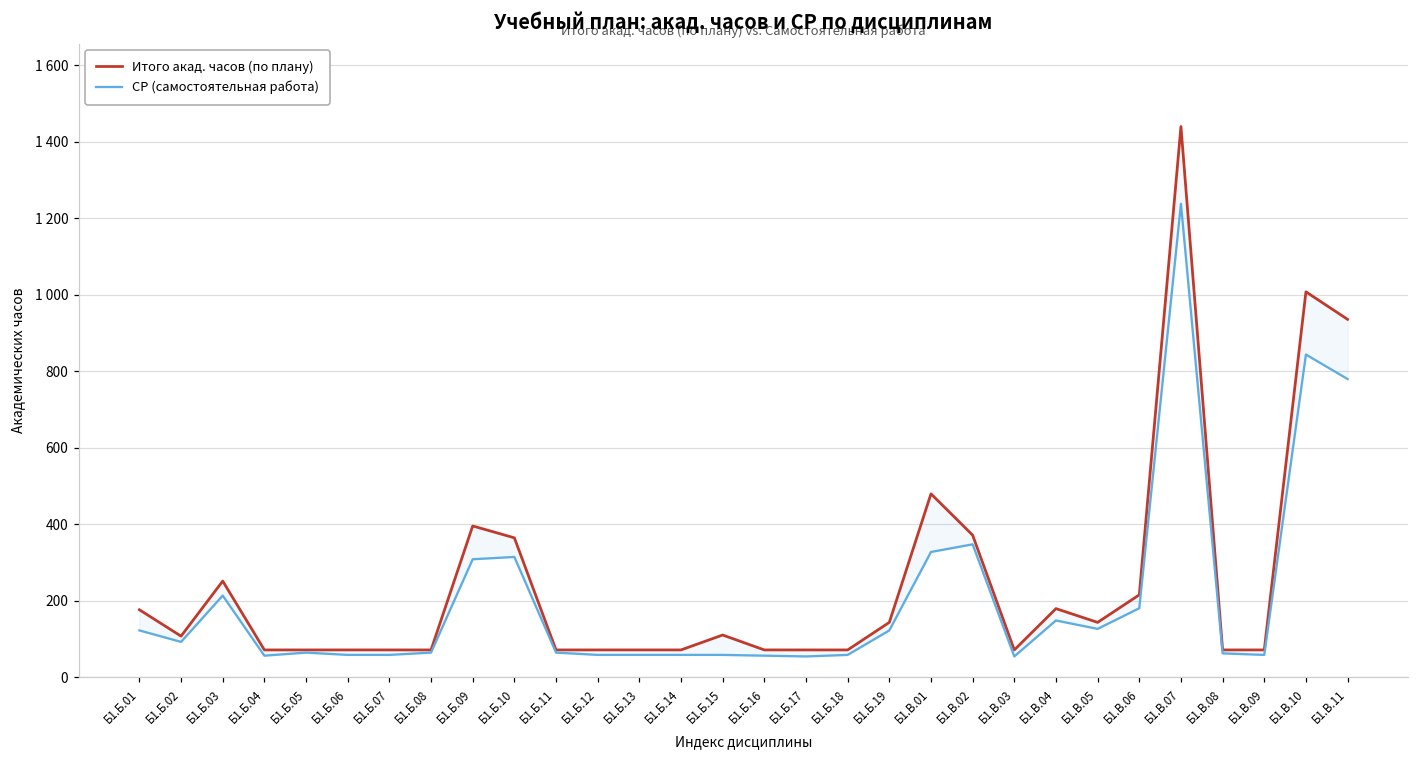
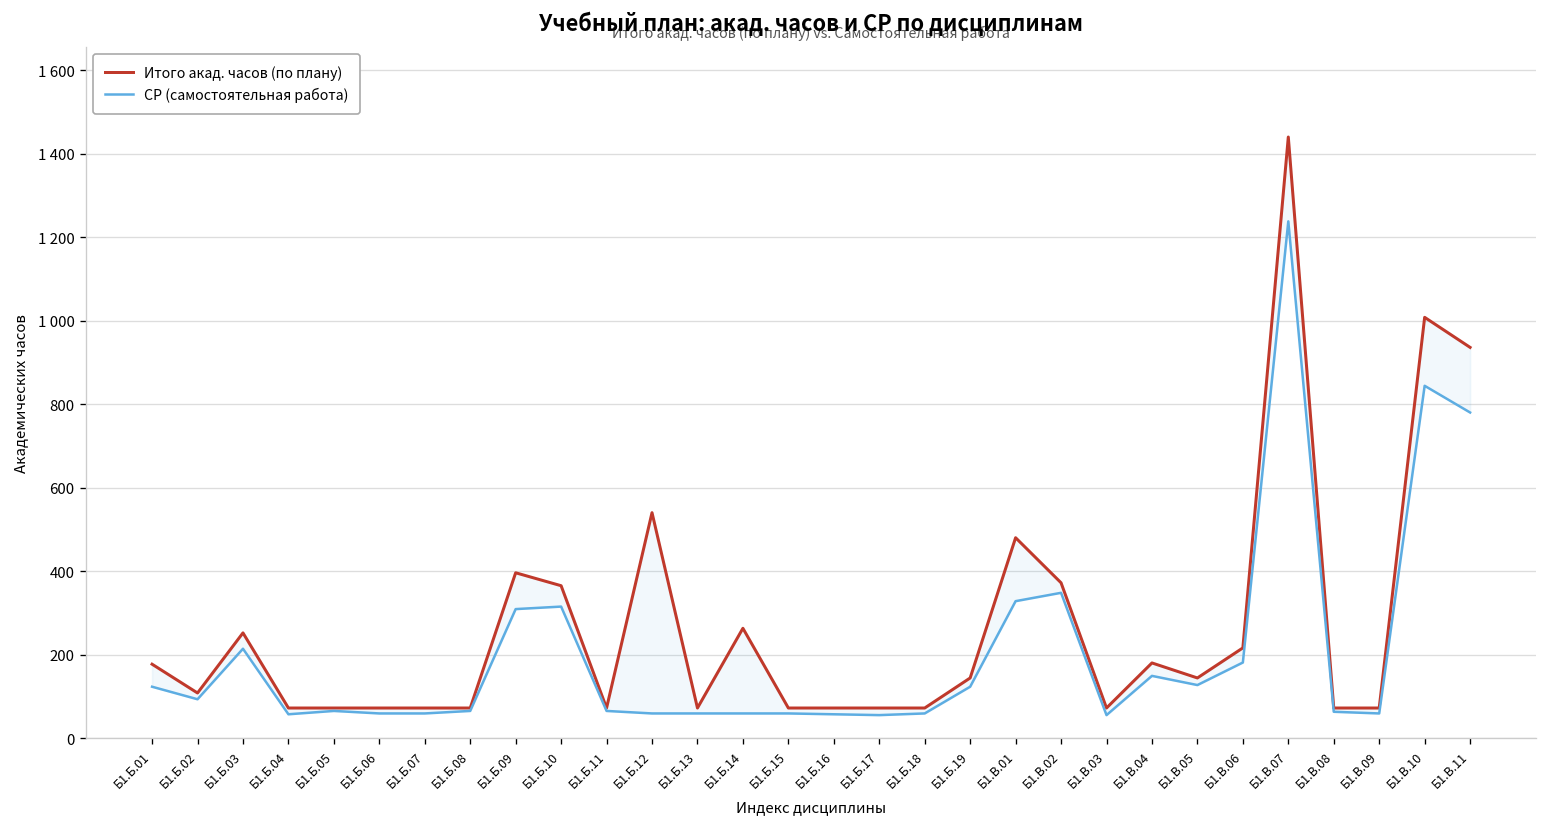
Итого акад. часов (по плану), Б1.Б.12: 70 -> 540
Итого акад. часов (по плану), Б1.Б.14: 70 -> 260
Итого акад. часов (по плану), Б1.Б.15: 110 -> 70
